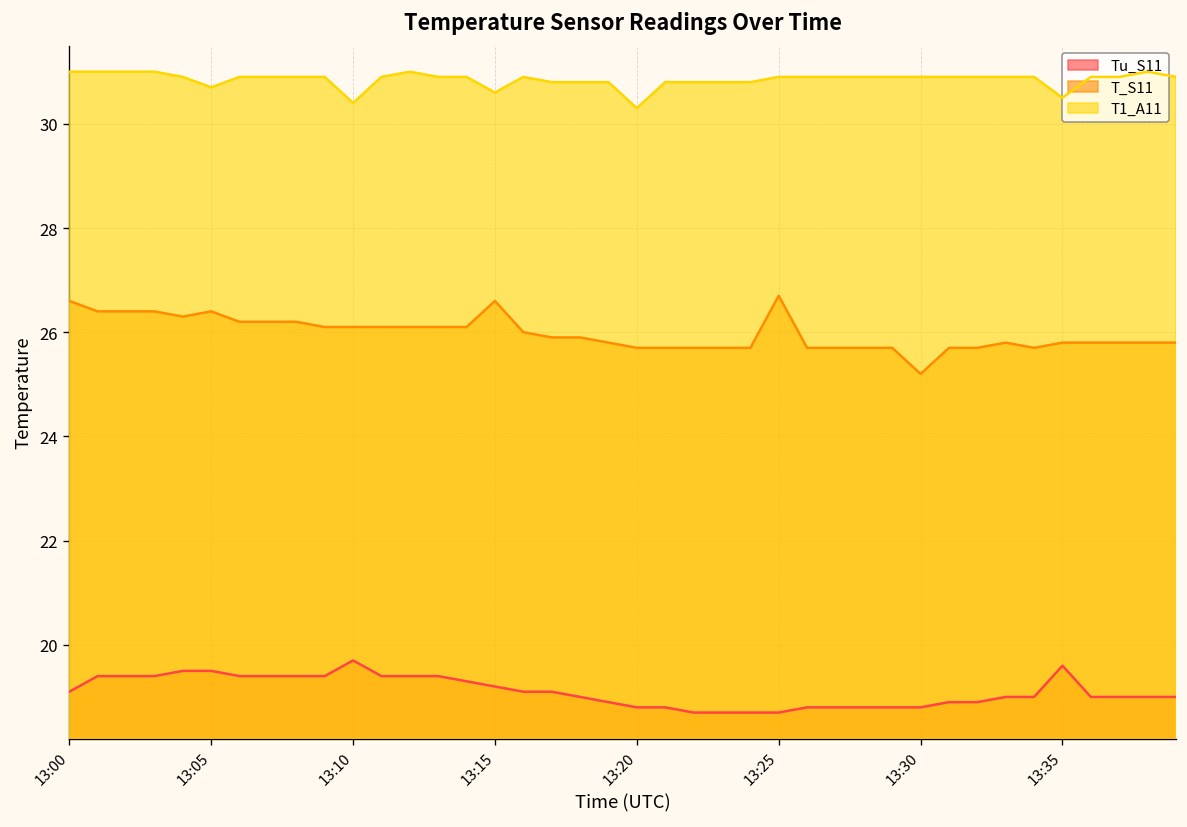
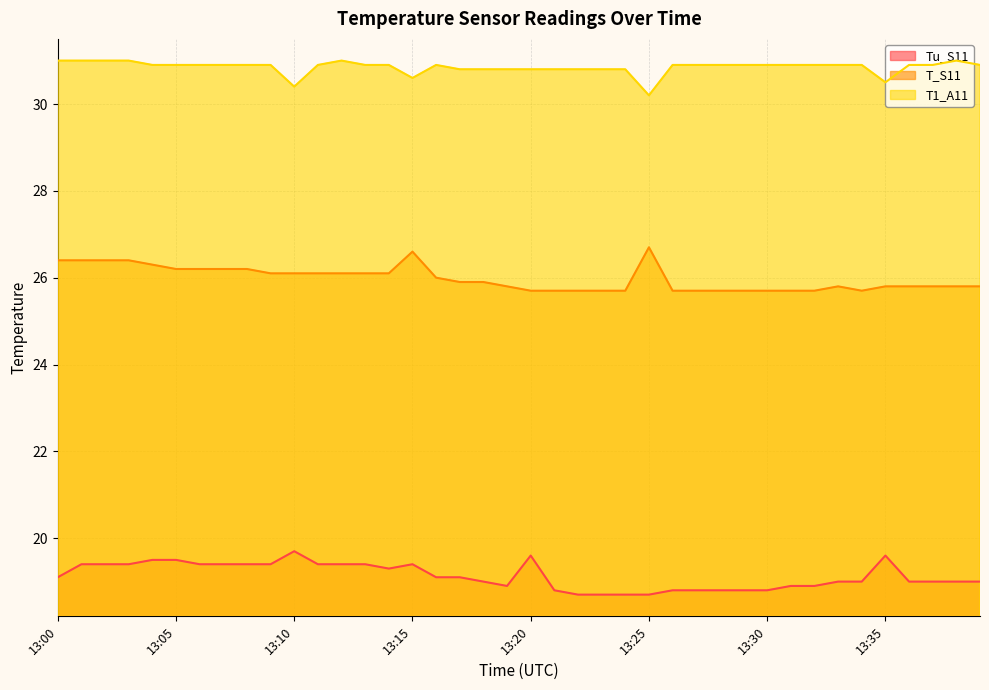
T_S11, 13:00: 26.6 -> 26.4
T_S11, 13:05: 26.4 -> 26.2
T1_A11, 13:05: 30.7 -> 30.9
Tu_S11, 13:15: 19.2 -> 19.4
Tu_S11, 13:20: 18.8 -> 19.6
T1_A11, 13:20: 30.3 -> 30.8
T1_A11, 13:25: 30.9 -> 30.2
T_S11, 13:30: 25.2 -> 25.7
